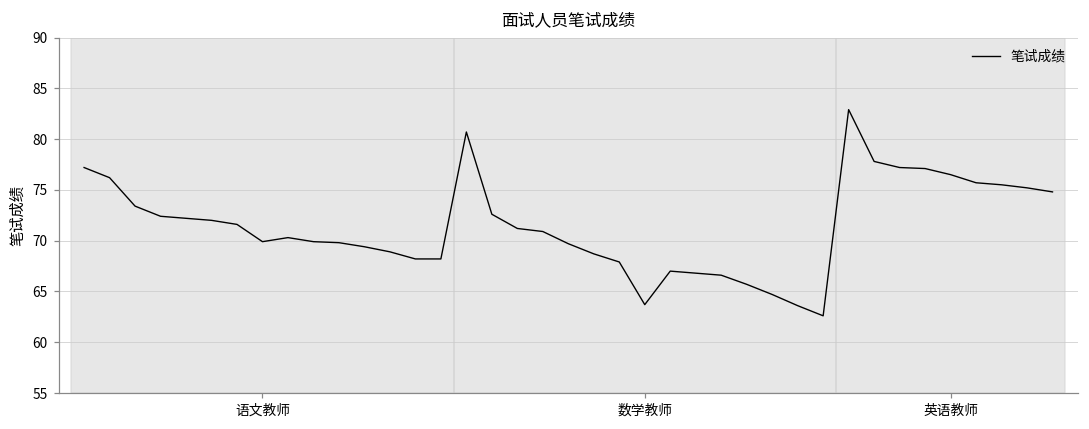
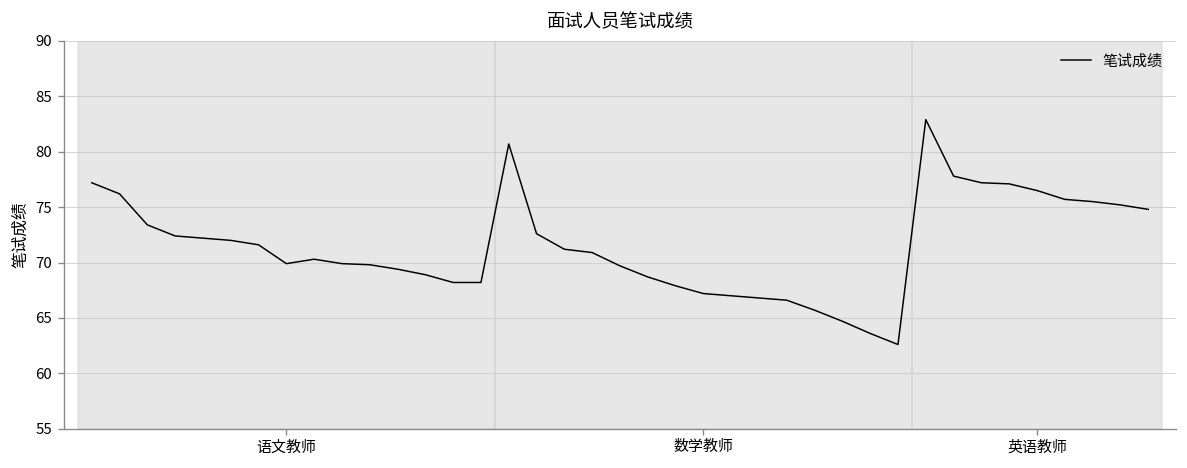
数学教师: 64 -> 67
